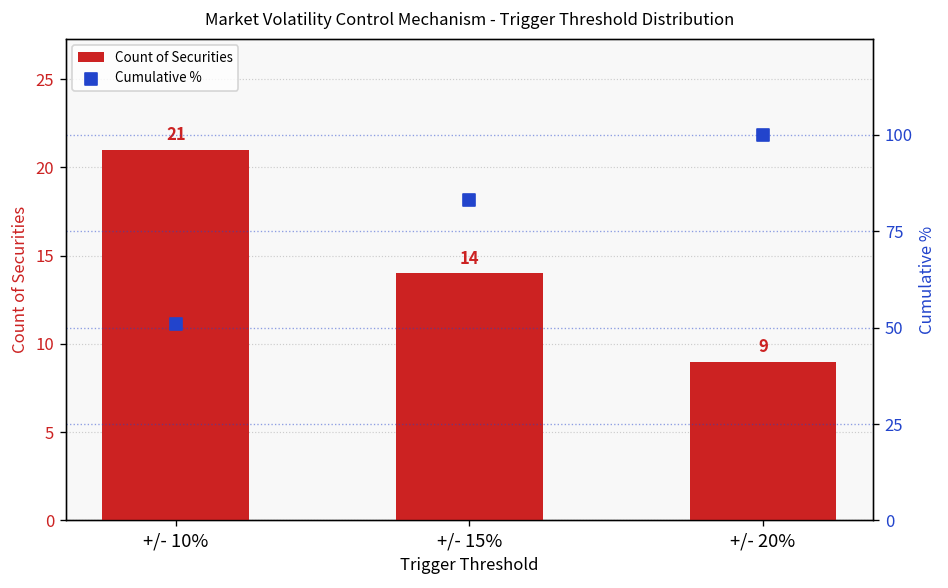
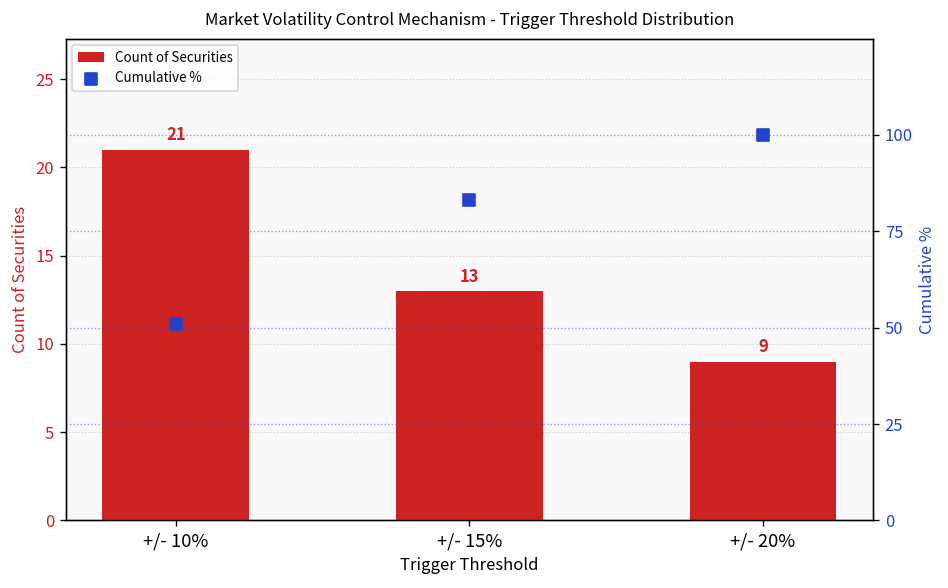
Count of Securities, +/- 15%: 14 -> 13
